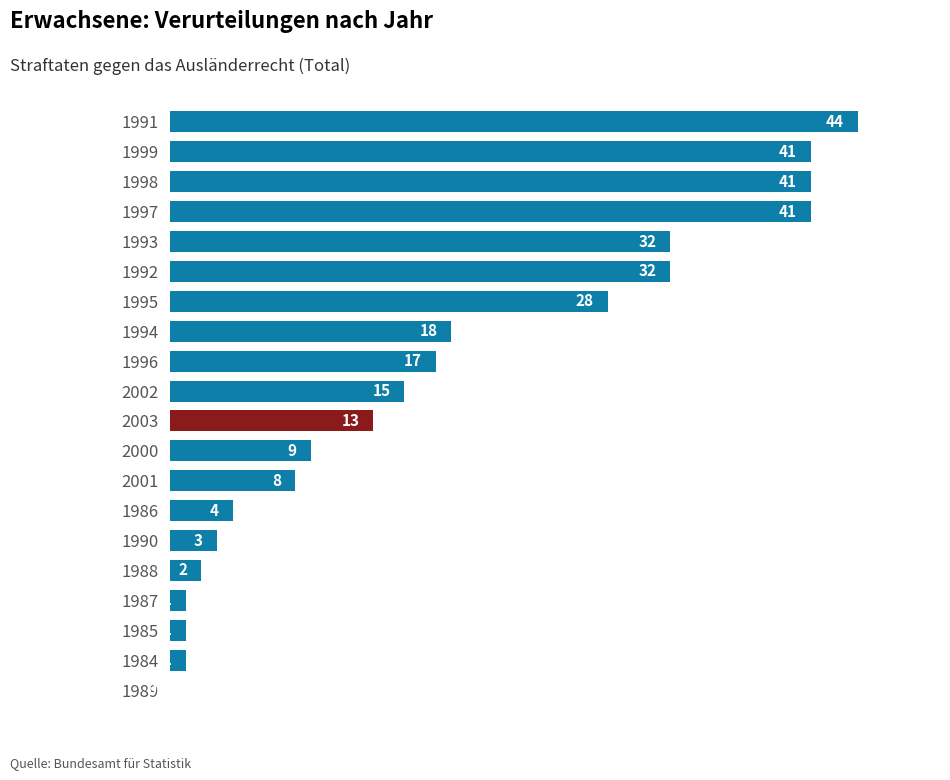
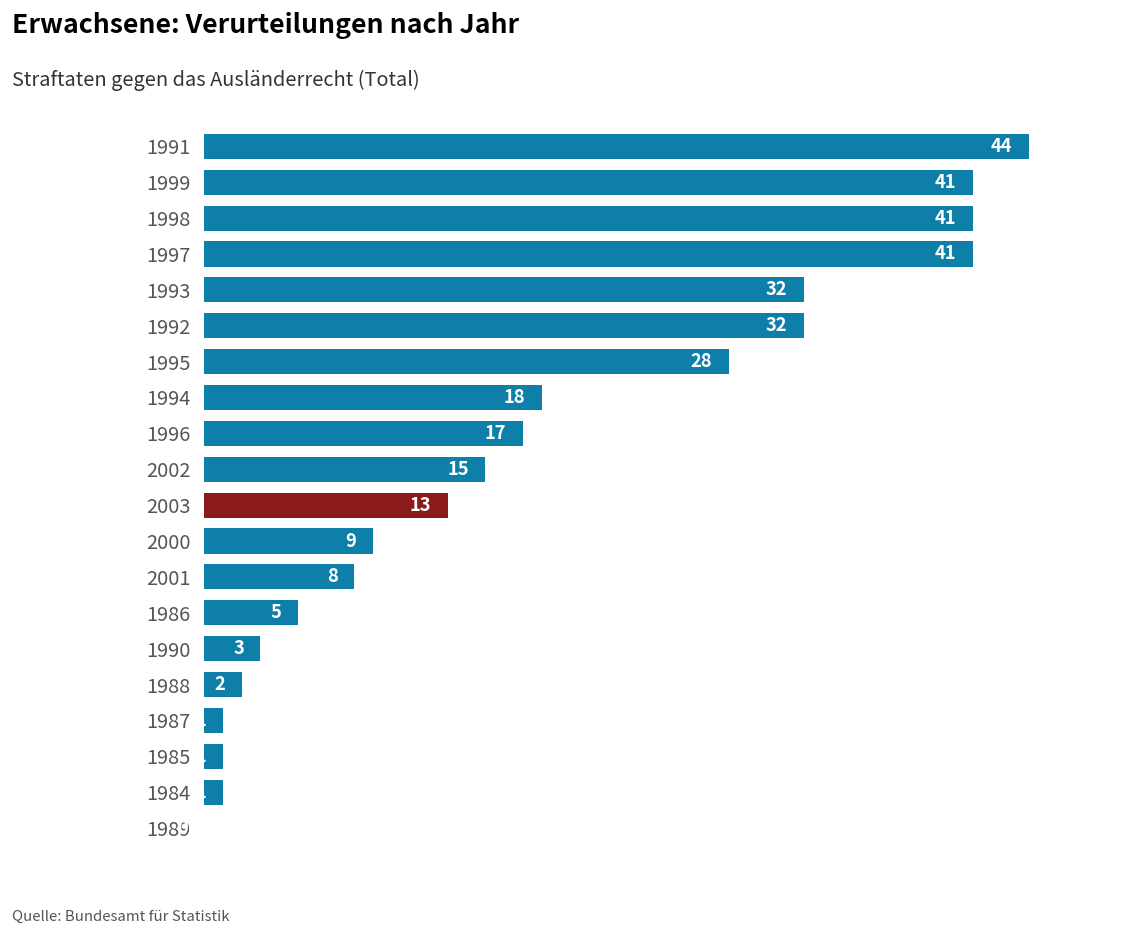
1986: 4 -> 5
